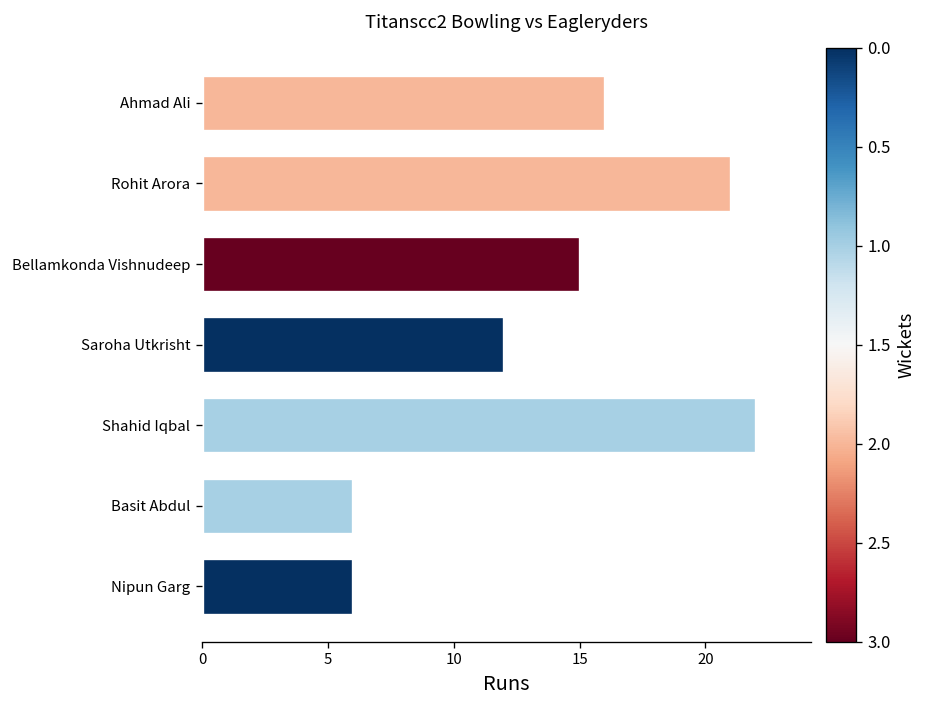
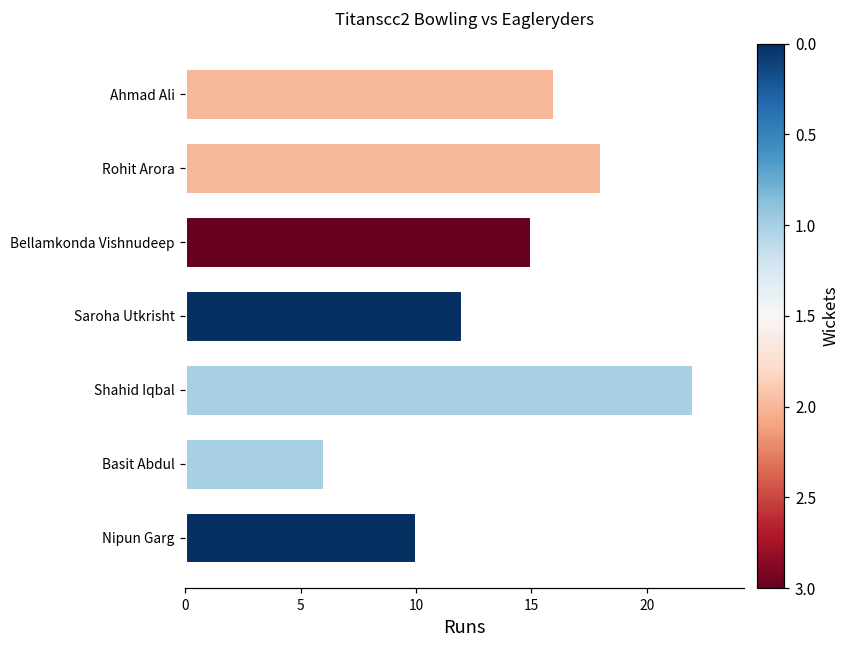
Rohit Arora: 21 -> 18
Nipun Garg: 6 -> 10
